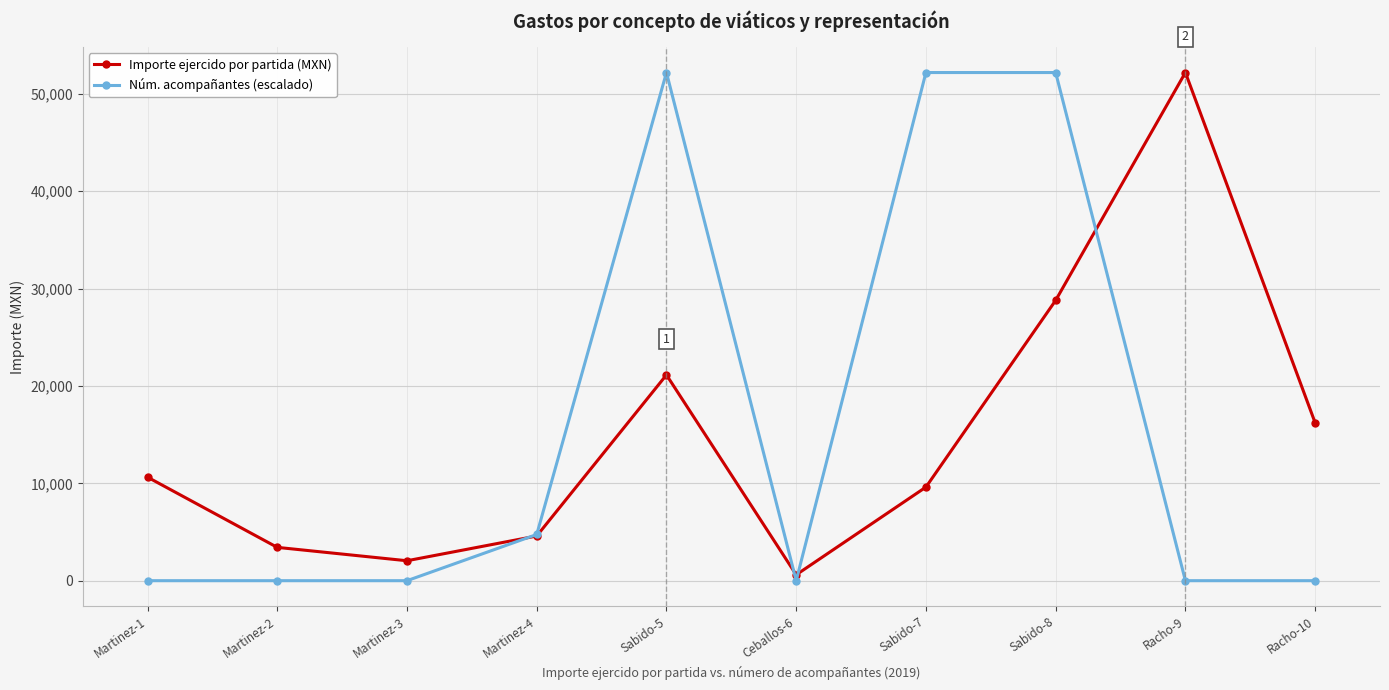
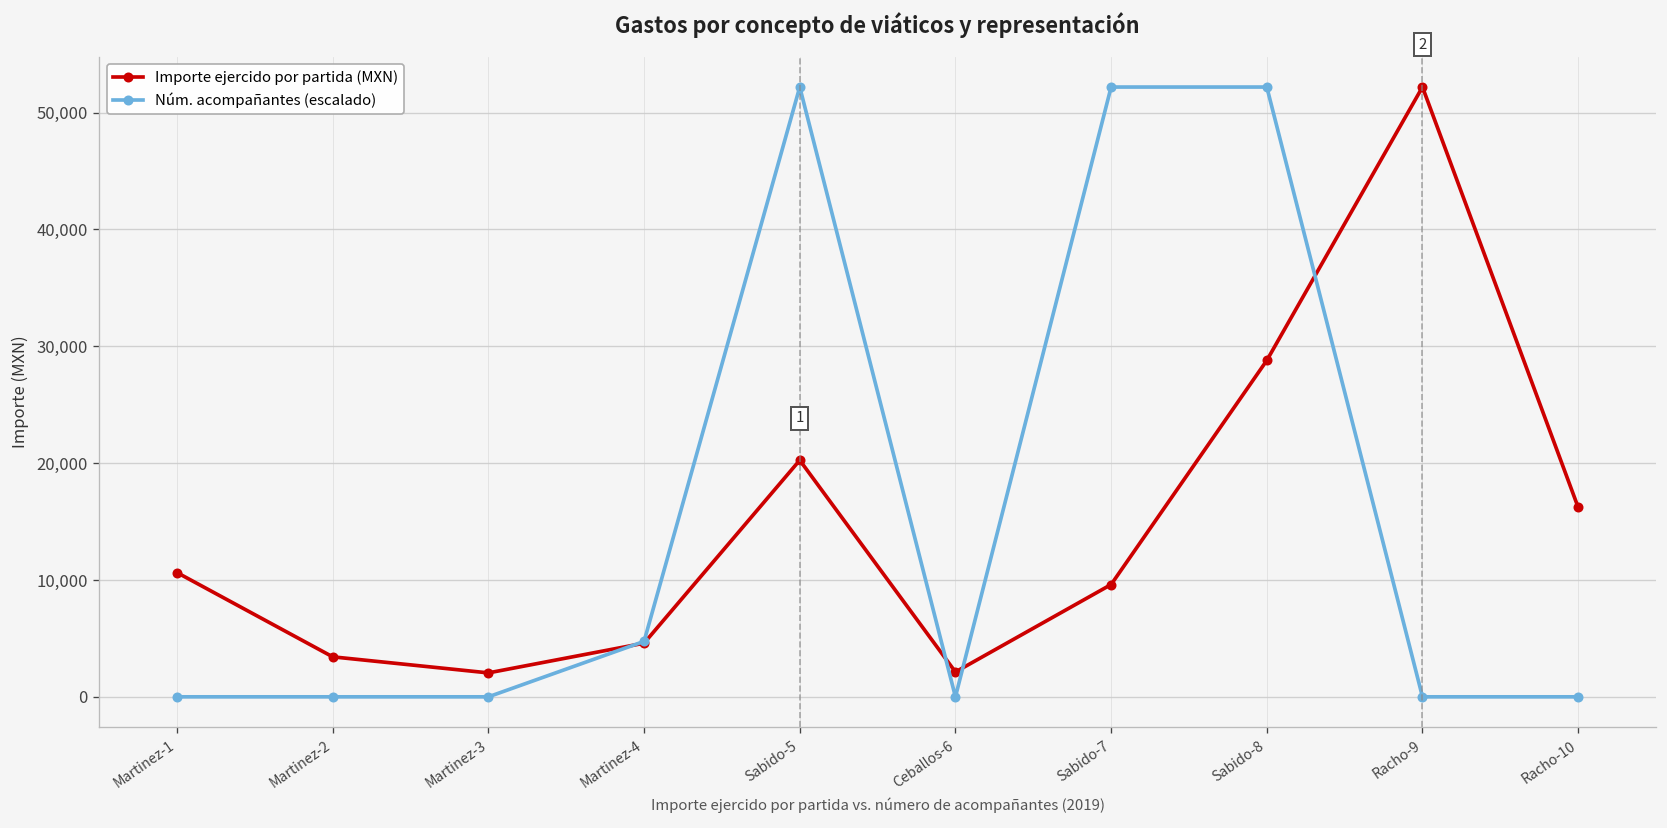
Importe ejercido por partida (MXN), Sabido-5: 21,000 -> 20,000
Importe ejercido por partida (MXN), Ceballos-6: 1,000 -> 2,000
